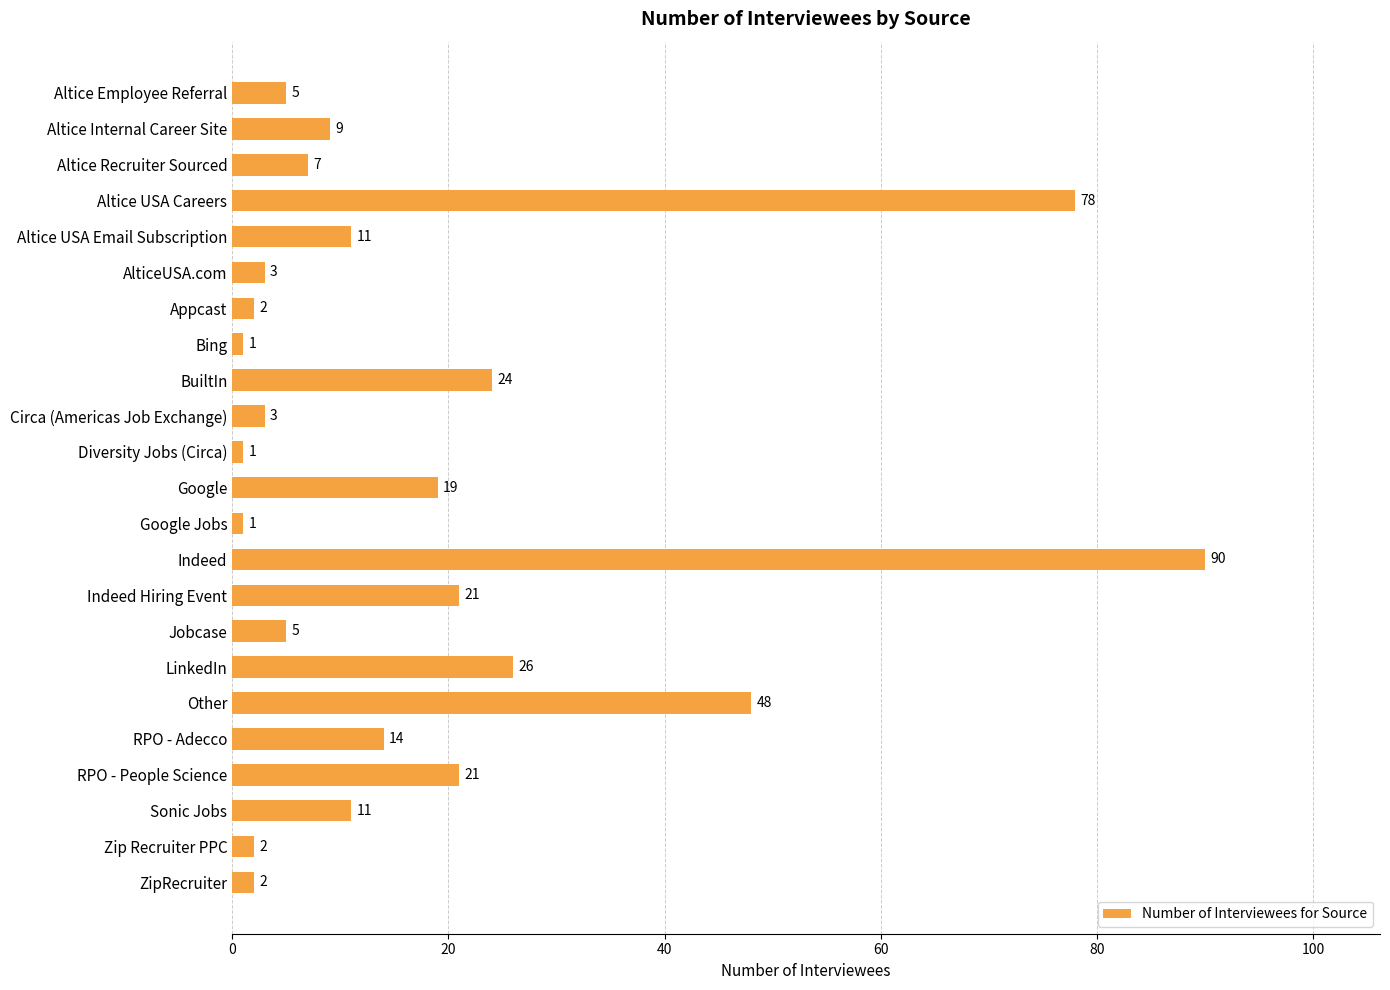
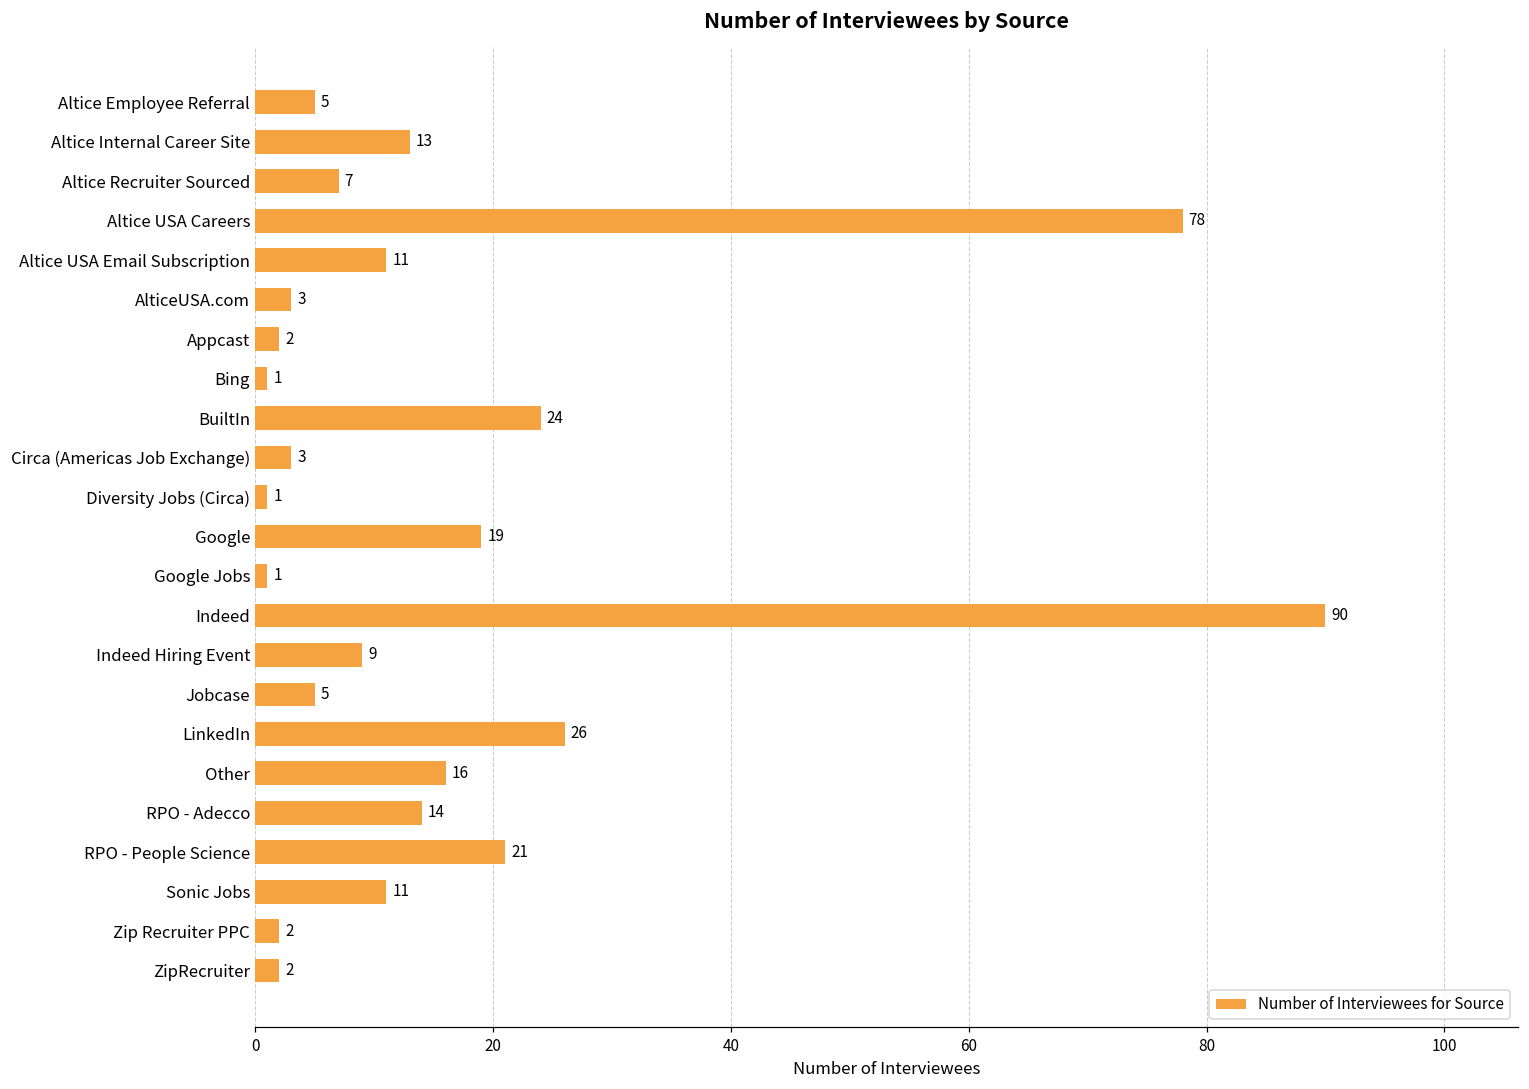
Altice Internal Career Site: 9 -> 13
Indeed Hiring Event: 21 -> 9
Other: 48 -> 16
